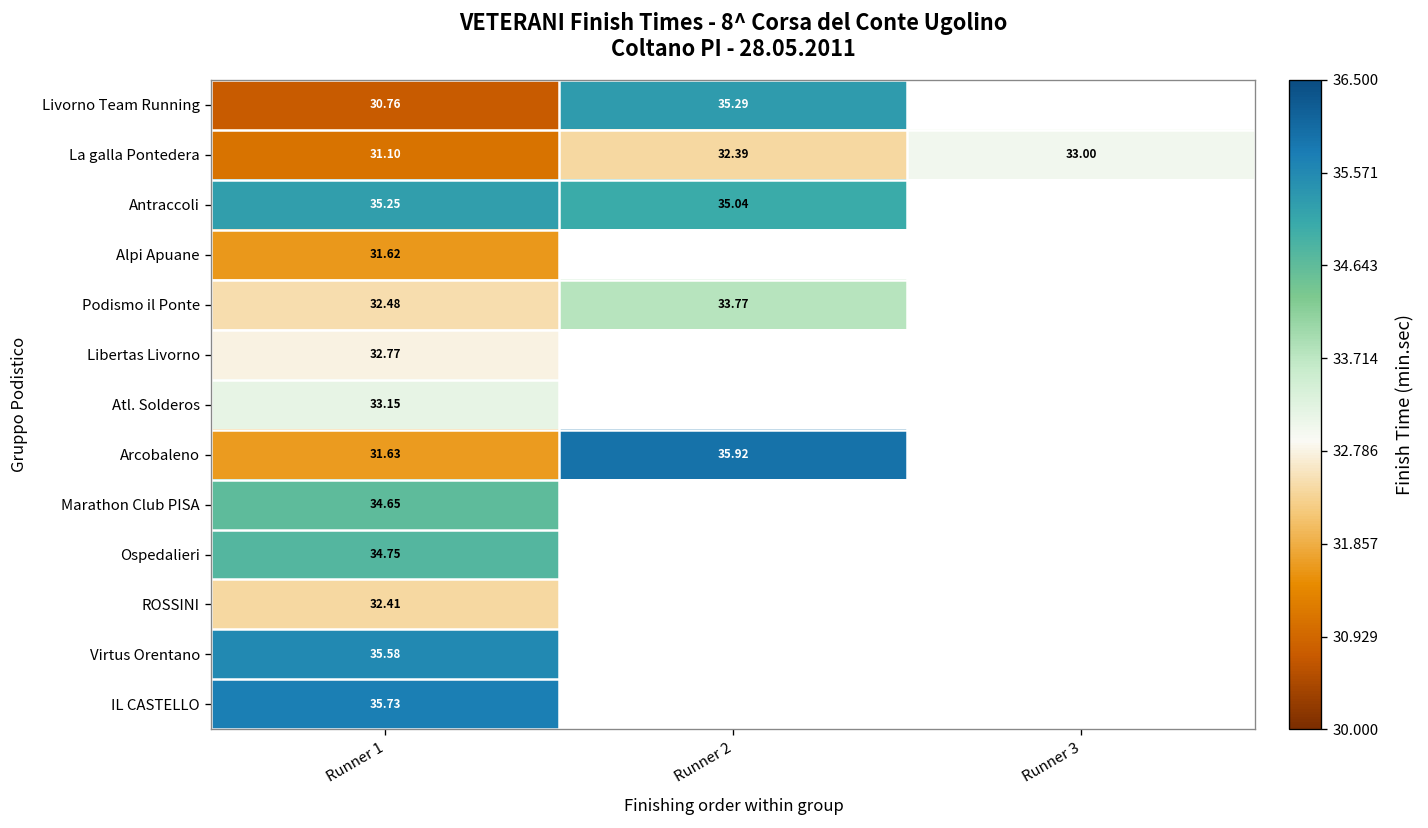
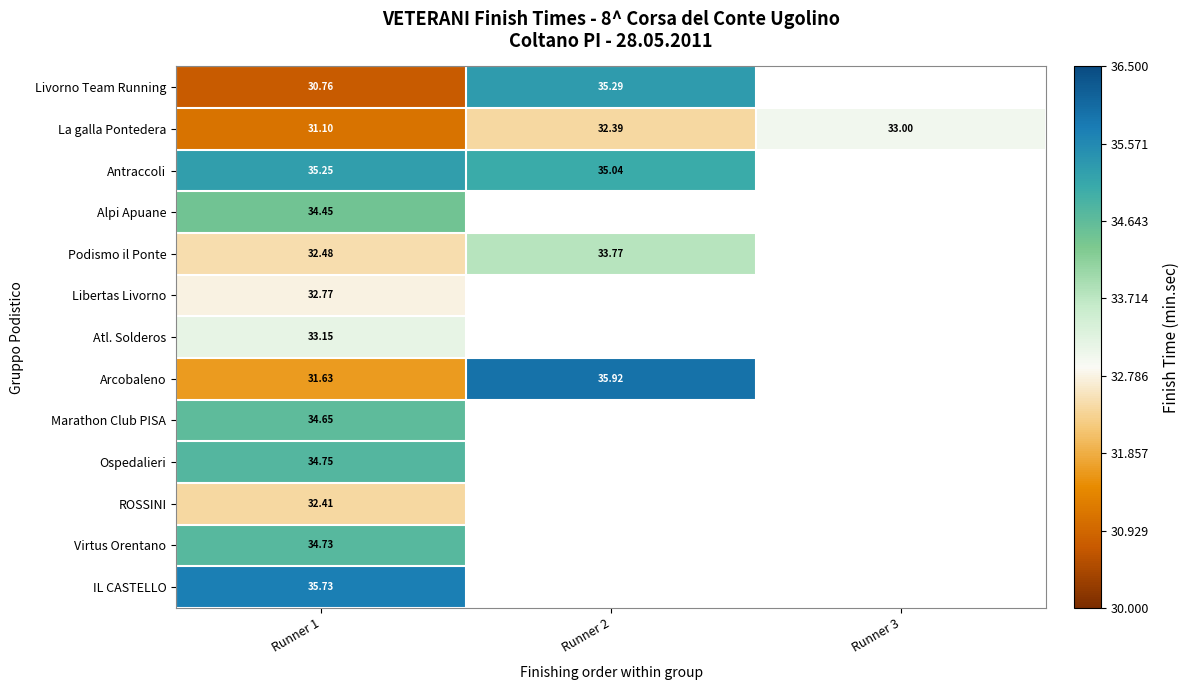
Alpi Apuane, Runner 1: 31.62 -> 34.45
Virtus Orentano, Runner 1: 35.58 -> 34.73
